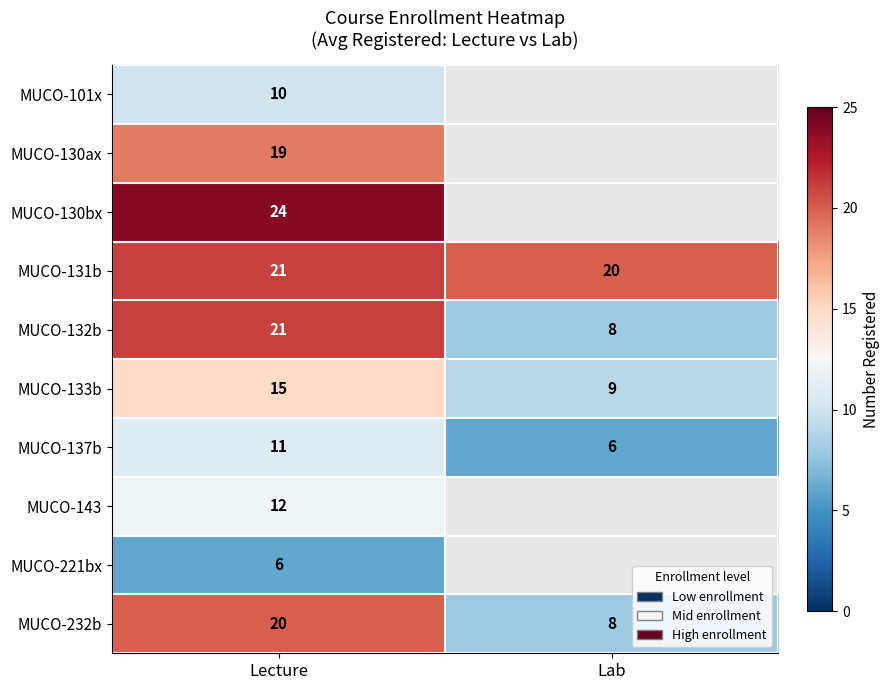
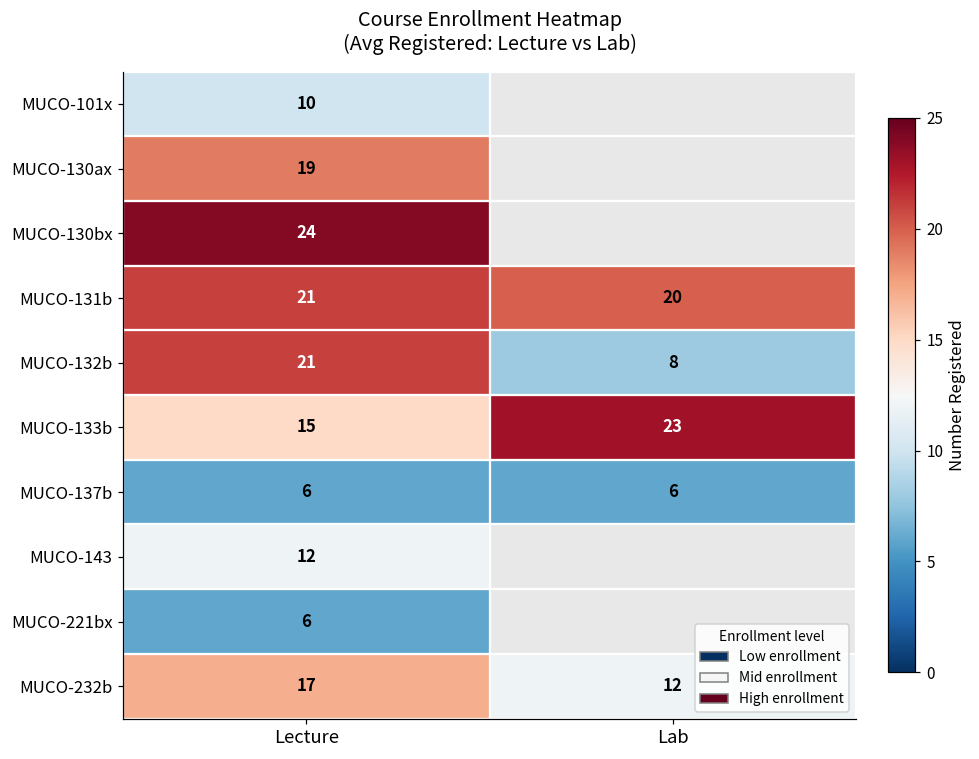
MUCO-133b, Lab: 9 -> 23
MUCO-137b, Lecture: 11 -> 6
MUCO-232b, Lecture: 20 -> 17
MUCO-232b, Lab: 8 -> 12
